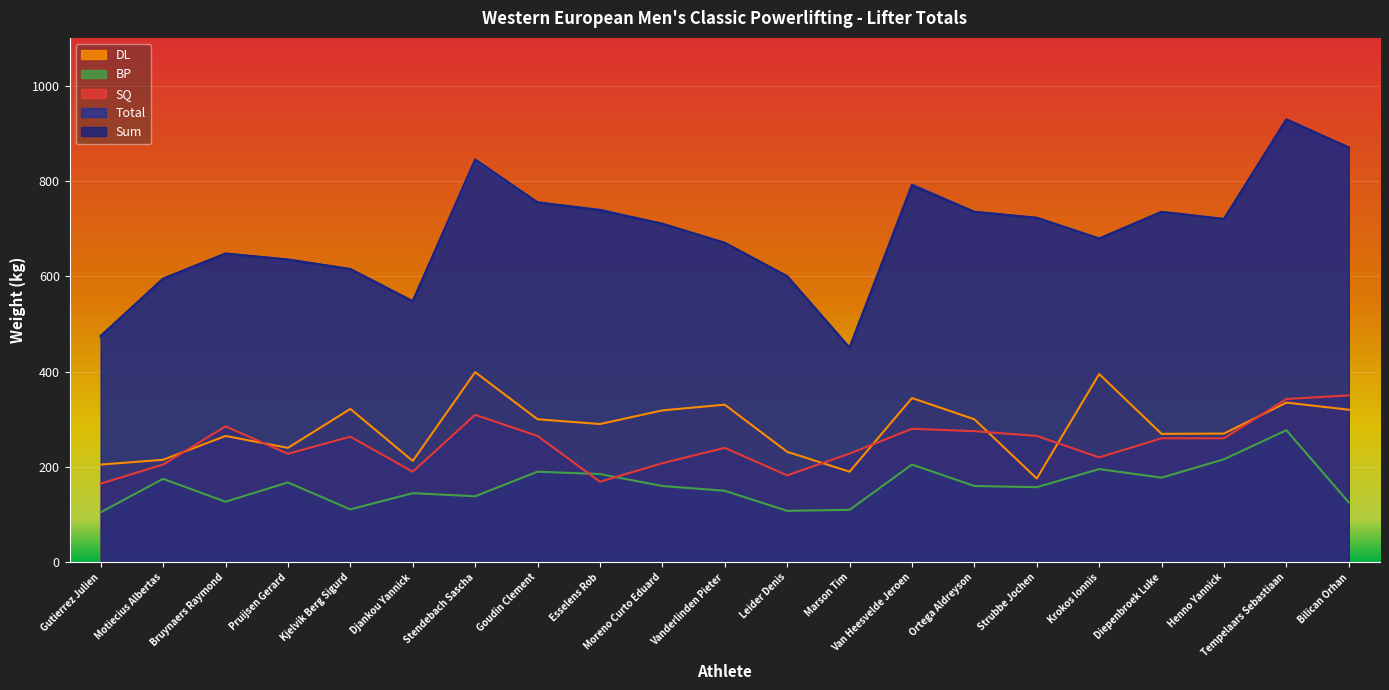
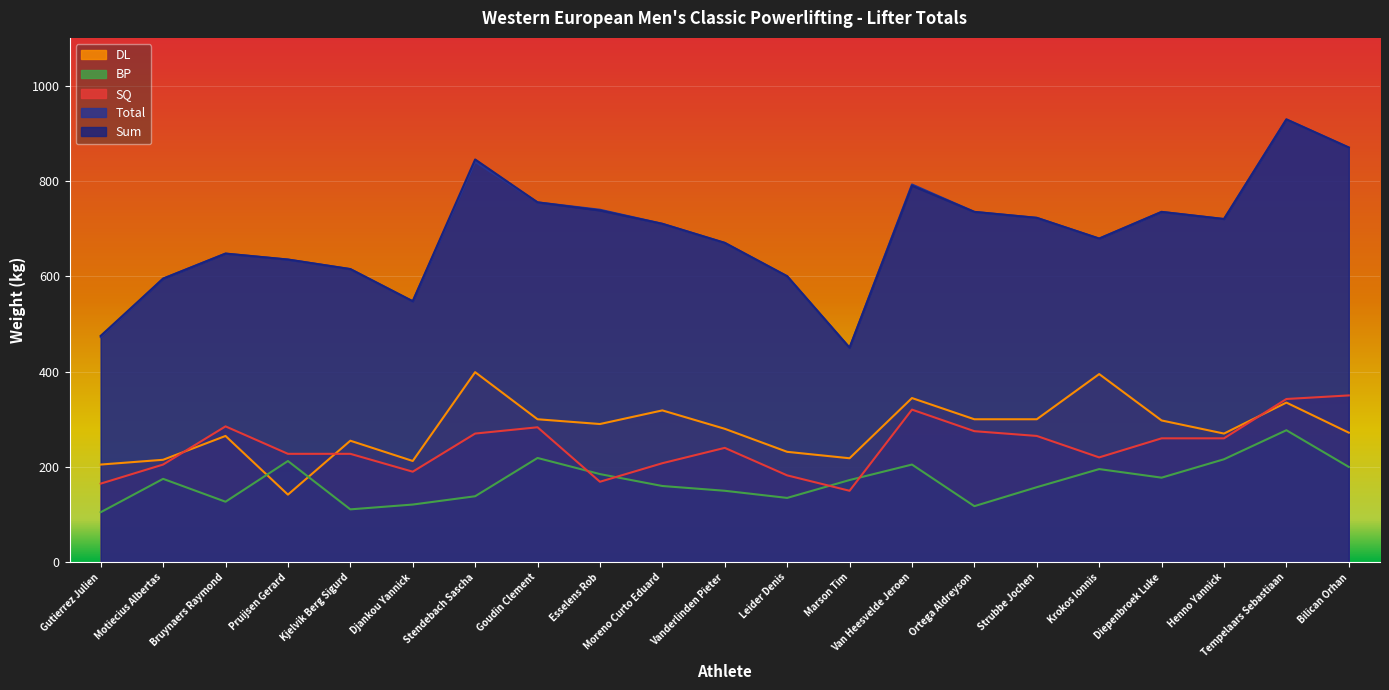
DL, Pruijsen Gerard: 240 -> 140
BP, Pruijsen Gerard: 170 -> 210
DL, Kjelvik Berg Sigurd: 320 -> 260
SQ, Kjelvik Berg Sigurd: 260 -> 230
BP, Djankou Yannick: 150 -> 120
SQ, Stendebach Sascha: 310 -> 270
BP, Goudin Clement: 190 -> 220
SQ, Goudin Clement: 270 -> 280
DL, Vanderlinden Pieter: 330 -> 280
BP, Leider Denis: 110 -> 140
DL, Marson Tim: 190 -> 220
BP, Marson Tim: 110 -> 170
SQ, Marson Tim: 230 -> 150
SQ, Van Heesvelde Jeroen: 280 -> 320
BP, Ortega Aldreyson: 160 -> 120
DL, Strubbe Jochen: 180 -> 300
DL, Diepenbroek Luke: 270 -> 300
DL, Bilican Orhan: 320 -> 270
BP, Bilican Orhan: 130 -> 200
